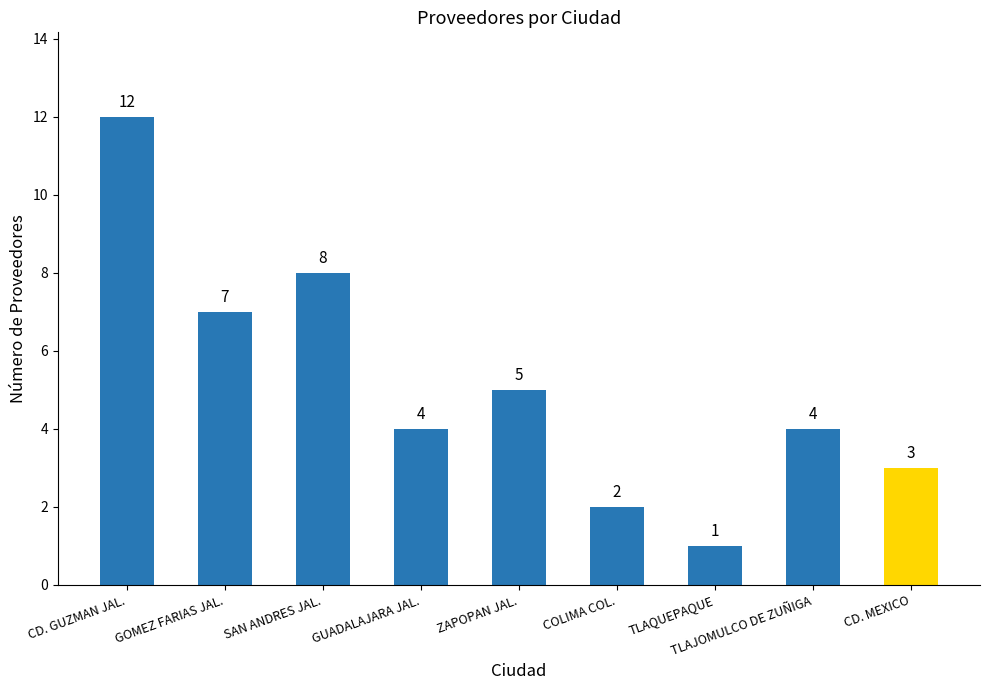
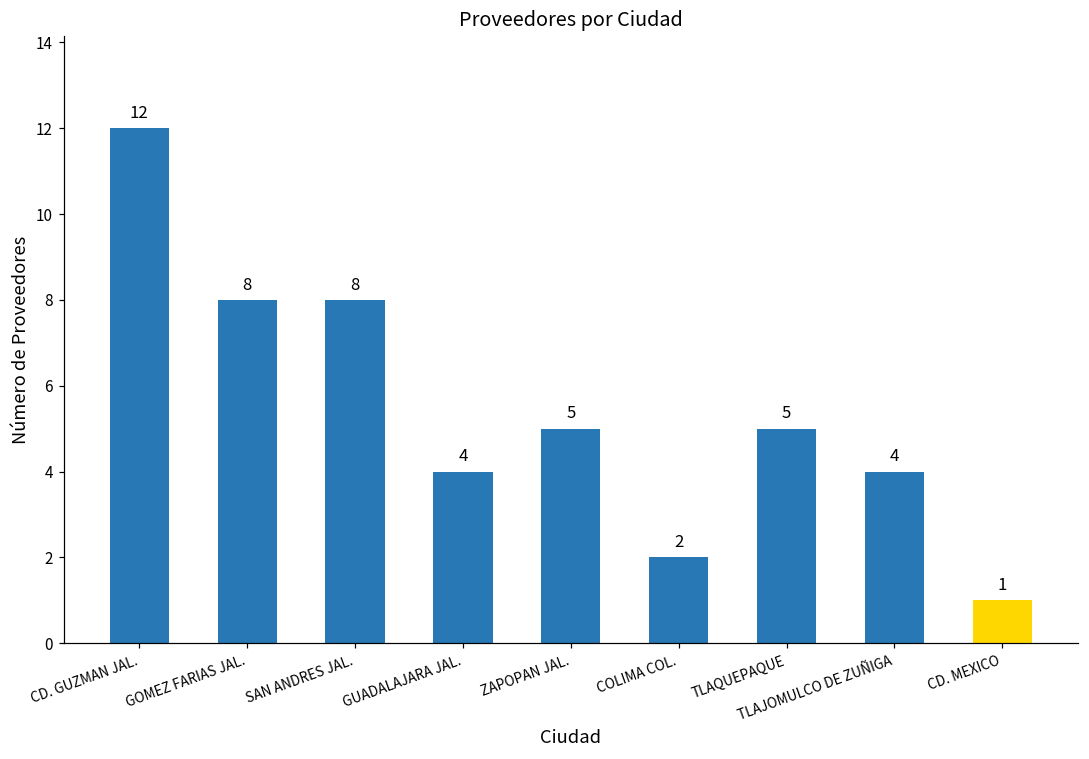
GOMEZ FARIAS JAL.: 7 -> 8
TLAQUEPAQUE: 1 -> 5
CD. MEXICO: 3 -> 1
